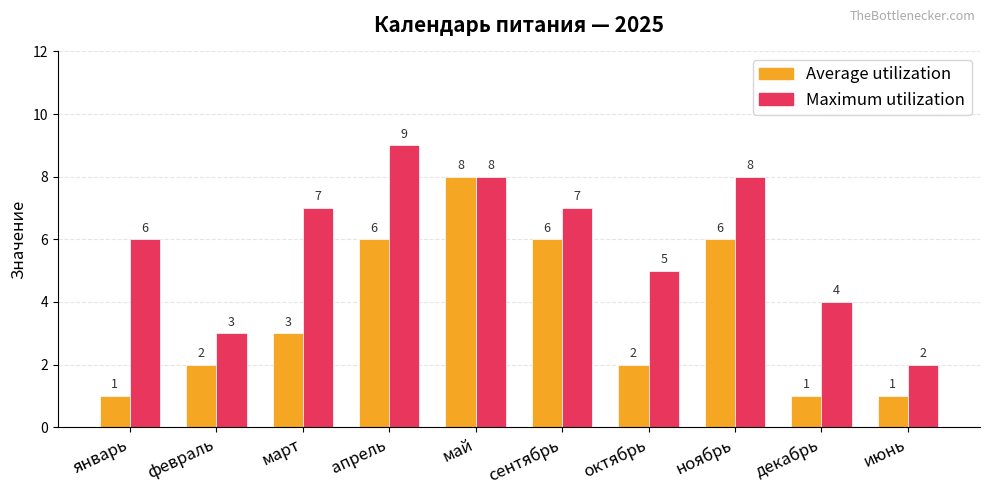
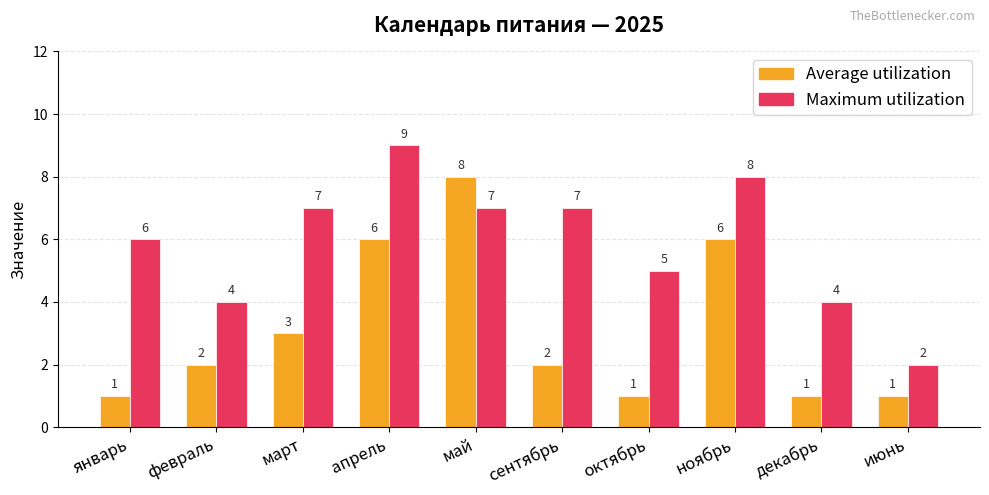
Maximum utilization, февраль: 3 -> 4
Maximum utilization, май: 8 -> 7
Average utilization, сентябрь: 6 -> 2
Average utilization, октябрь: 2 -> 1
